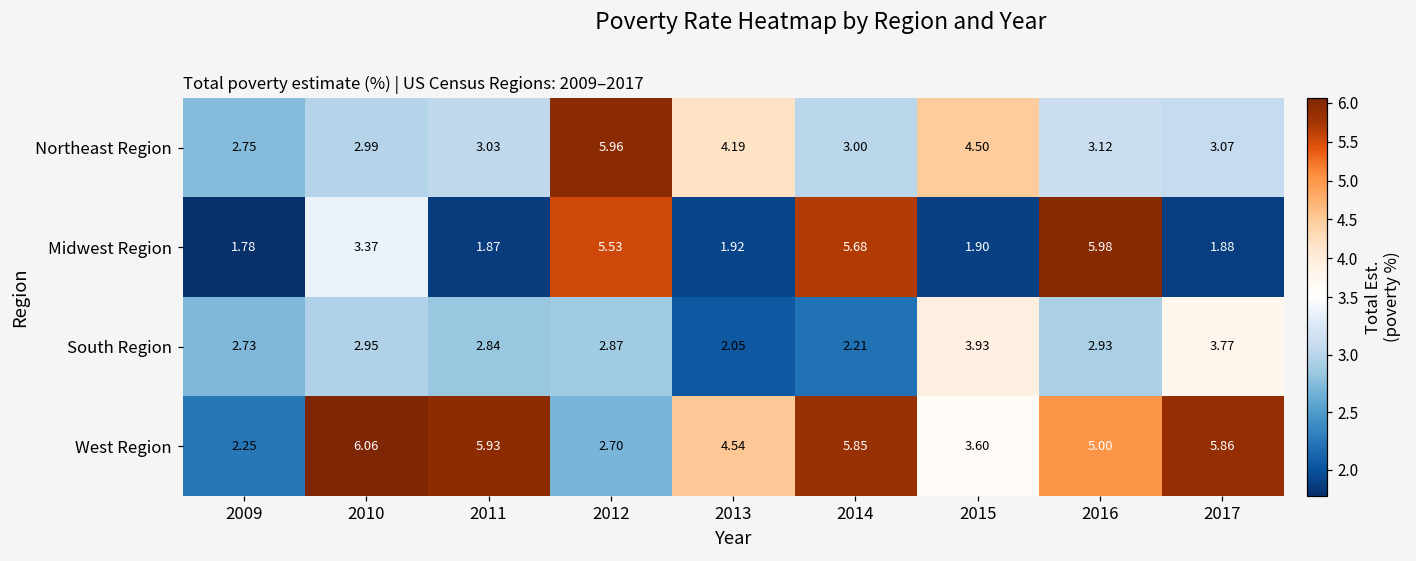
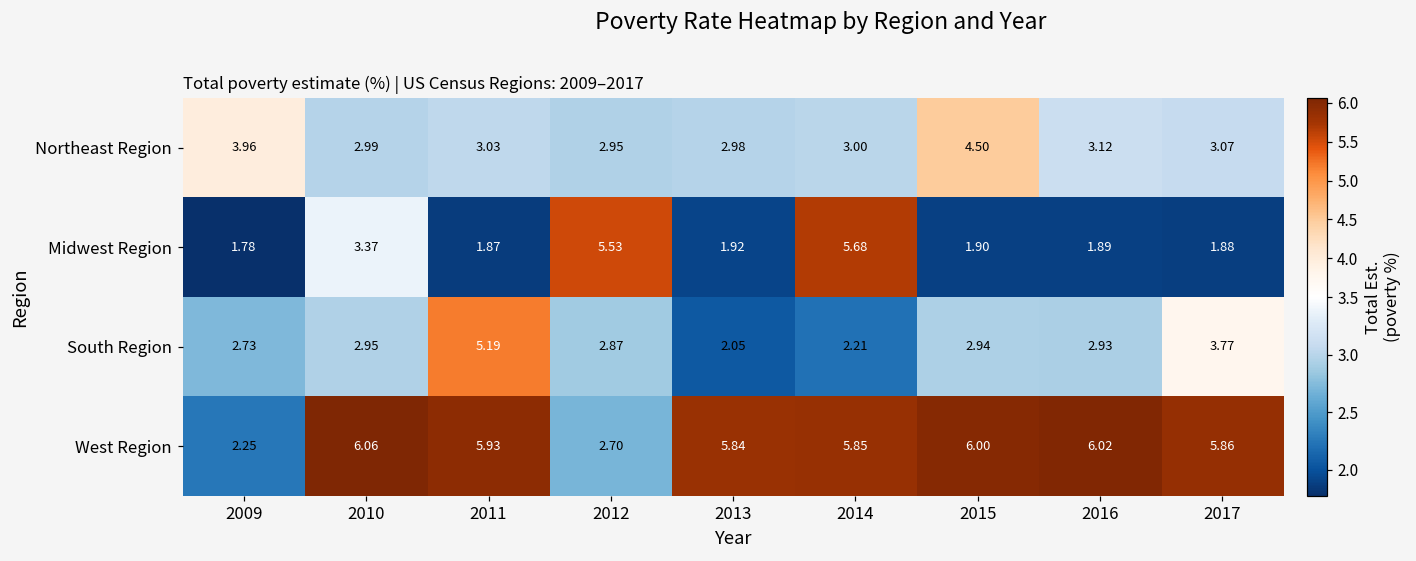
Northeast Region, 2009: 2.75 -> 3.96
Northeast Region, 2012: 5.96 -> 2.95
Northeast Region, 2013: 4.19 -> 2.98
Midwest Region, 2016: 5.98 -> 1.89
South Region, 2011: 2.84 -> 5.19
South Region, 2015: 3.93 -> 2.94
West Region, 2013: 4.54 -> 5.84
West Region, 2015: 3.60 -> 6.00
West Region, 2016: 5.00 -> 6.02
